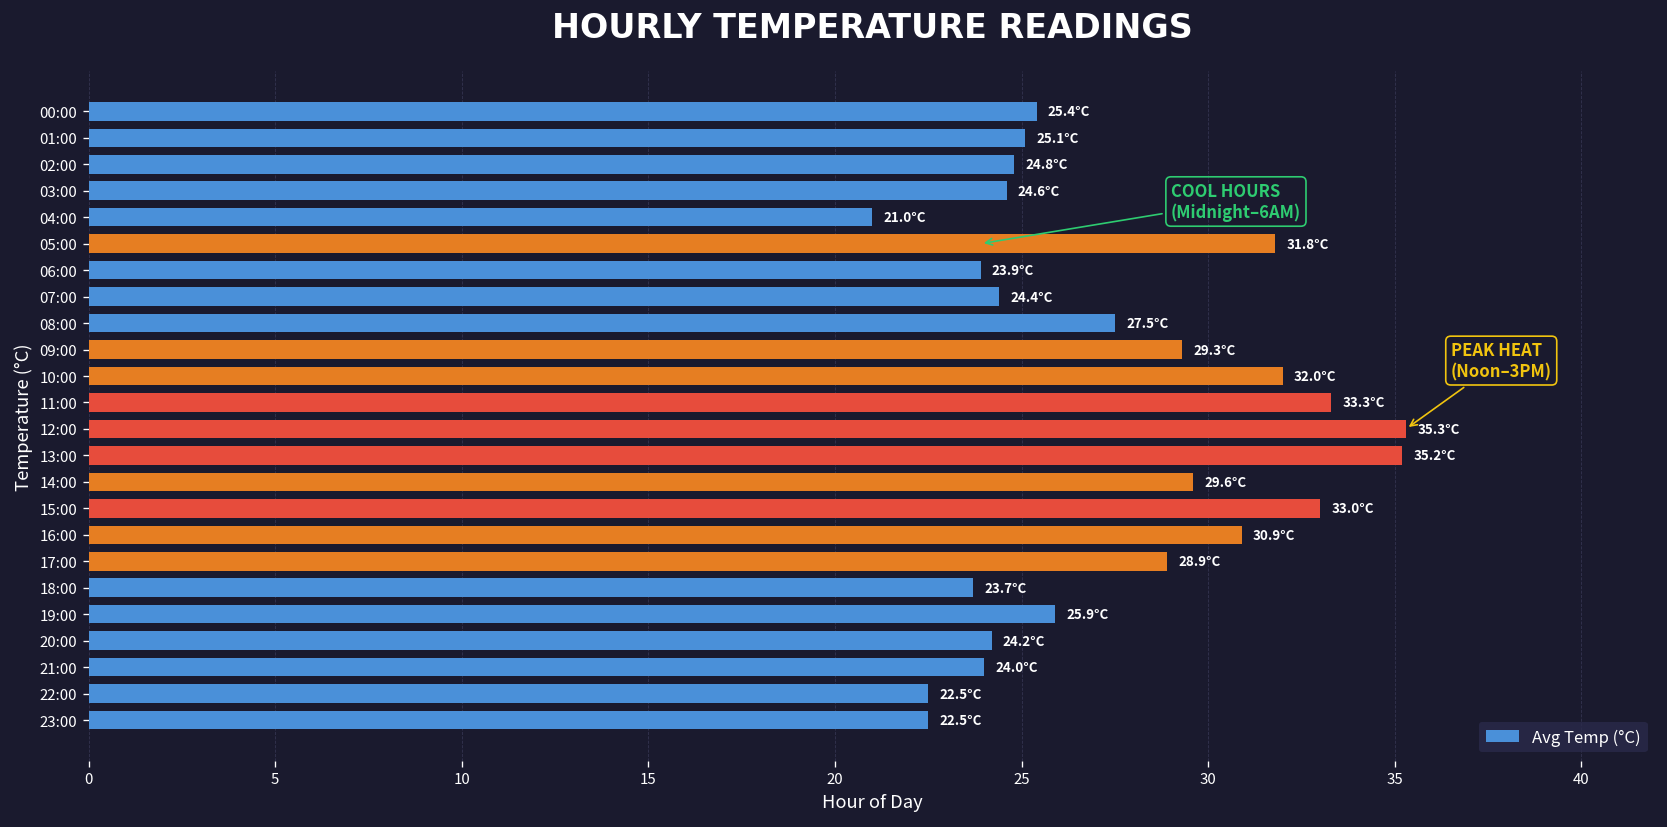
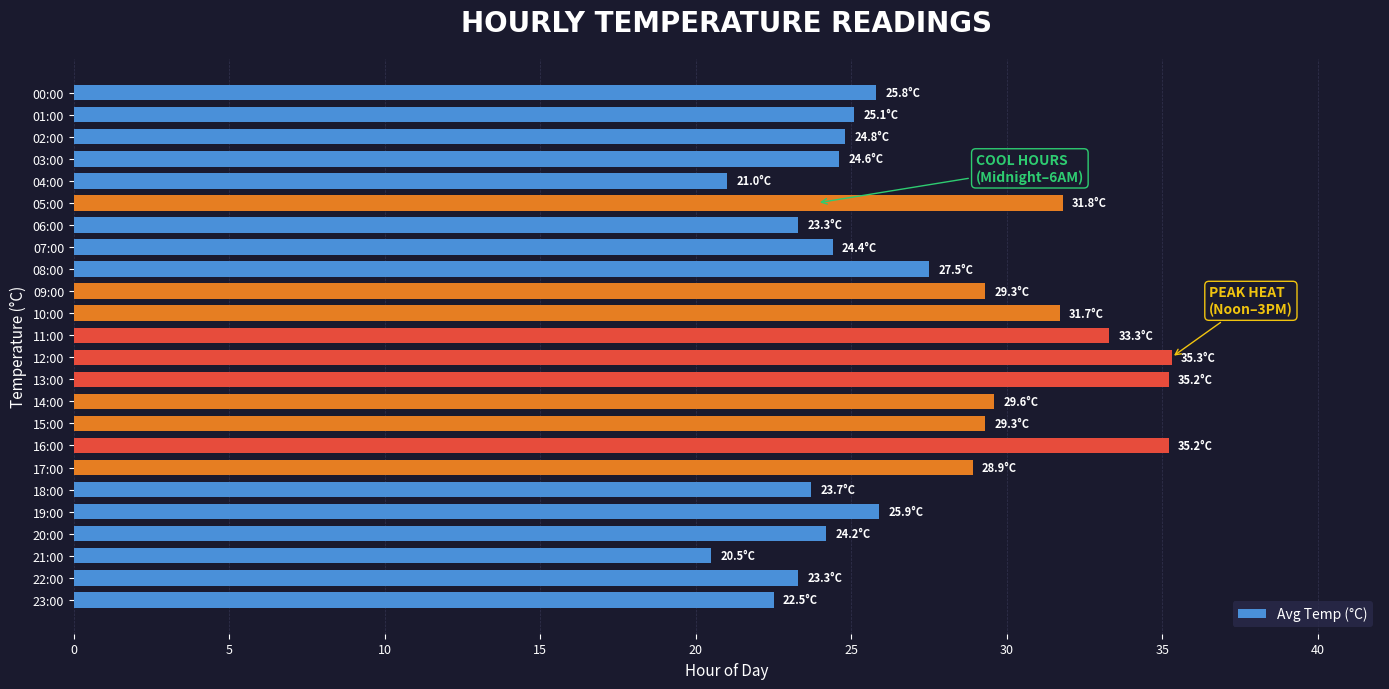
00:00: 25.4°C -> 25.8°C
06:00: 23.9°C -> 23.3°C
10:00: 32.0°C -> 31.7°C
15:00: 33.0°C -> 29.3°C
16:00: 30.9°C -> 35.2°C
21:00: 24.0°C -> 20.5°C
22:00: 22.5°C -> 23.3°C
